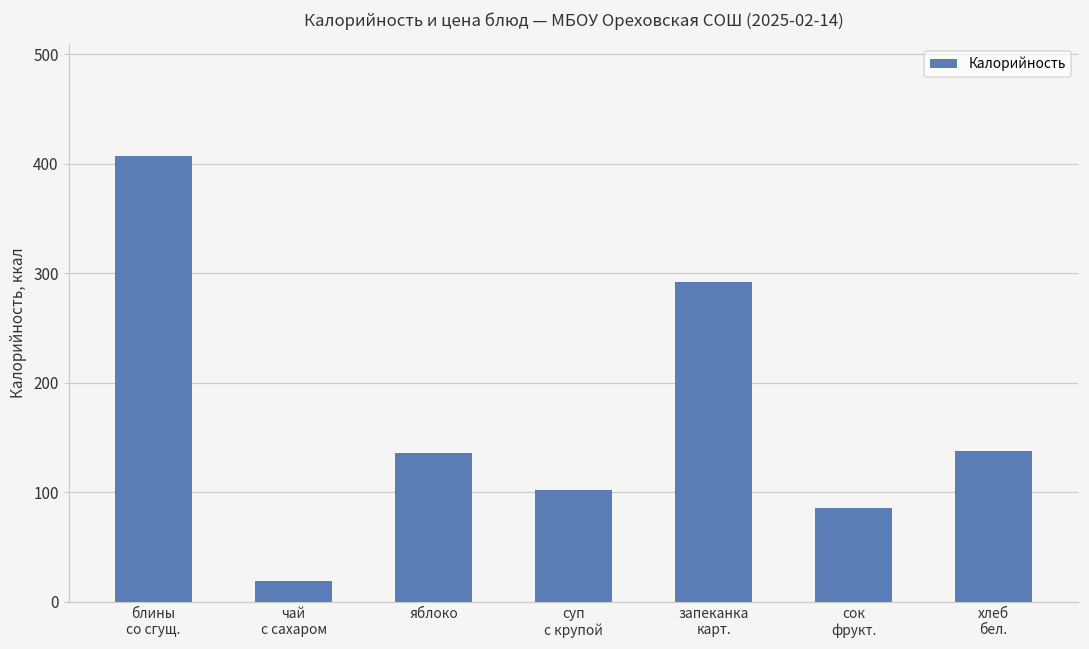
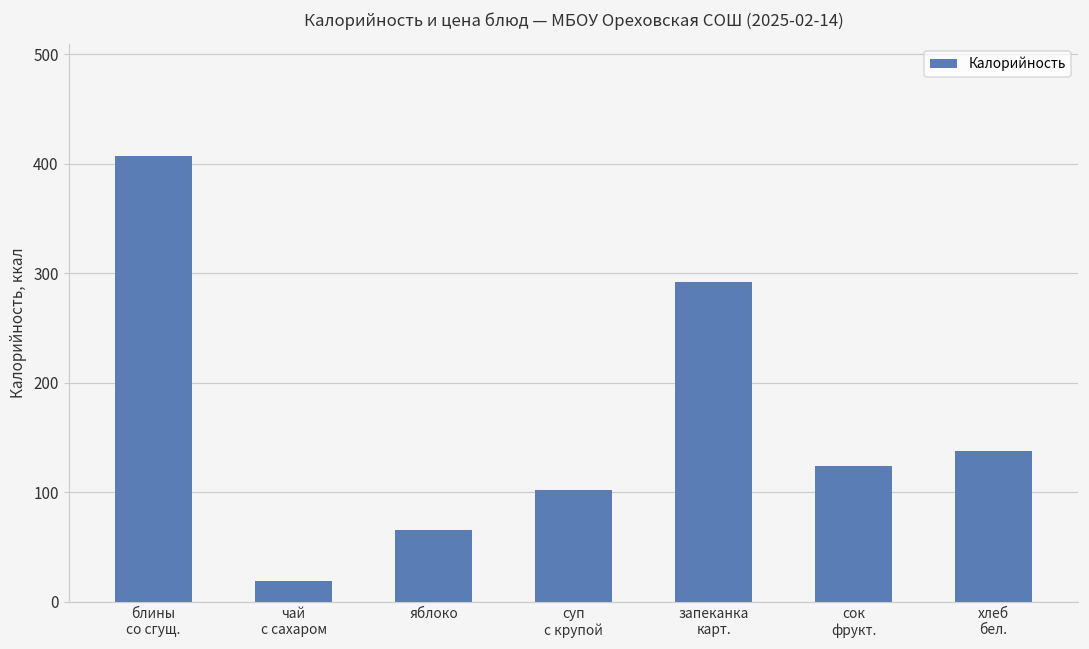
яблоко: 140 -> 70
сок фрукт.: 90 -> 120
